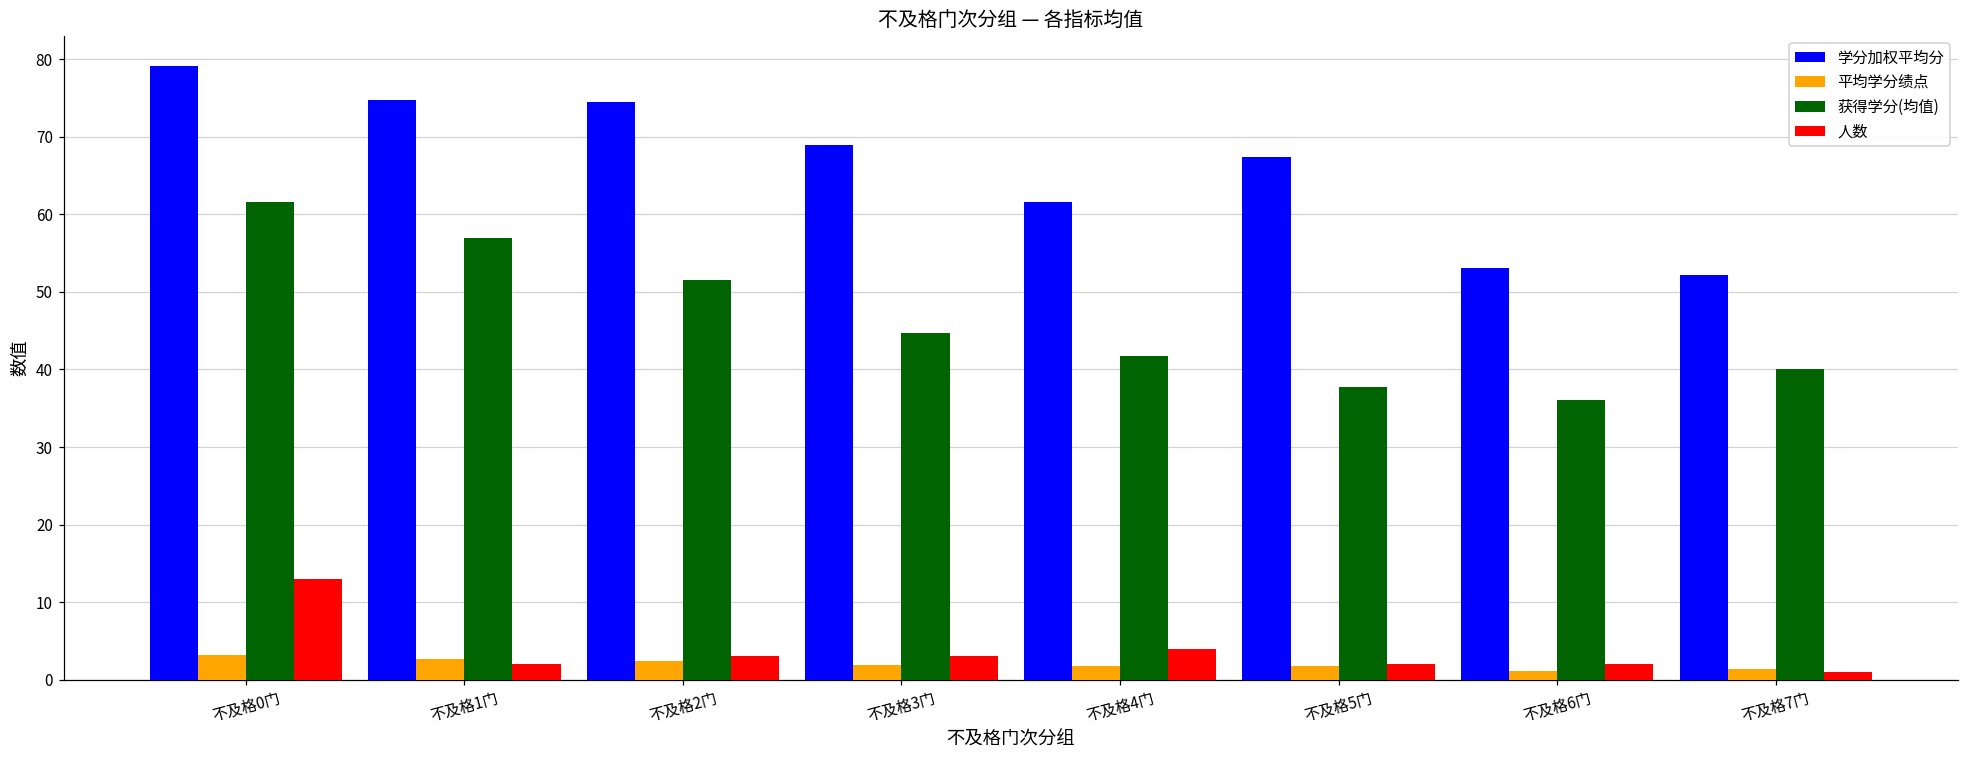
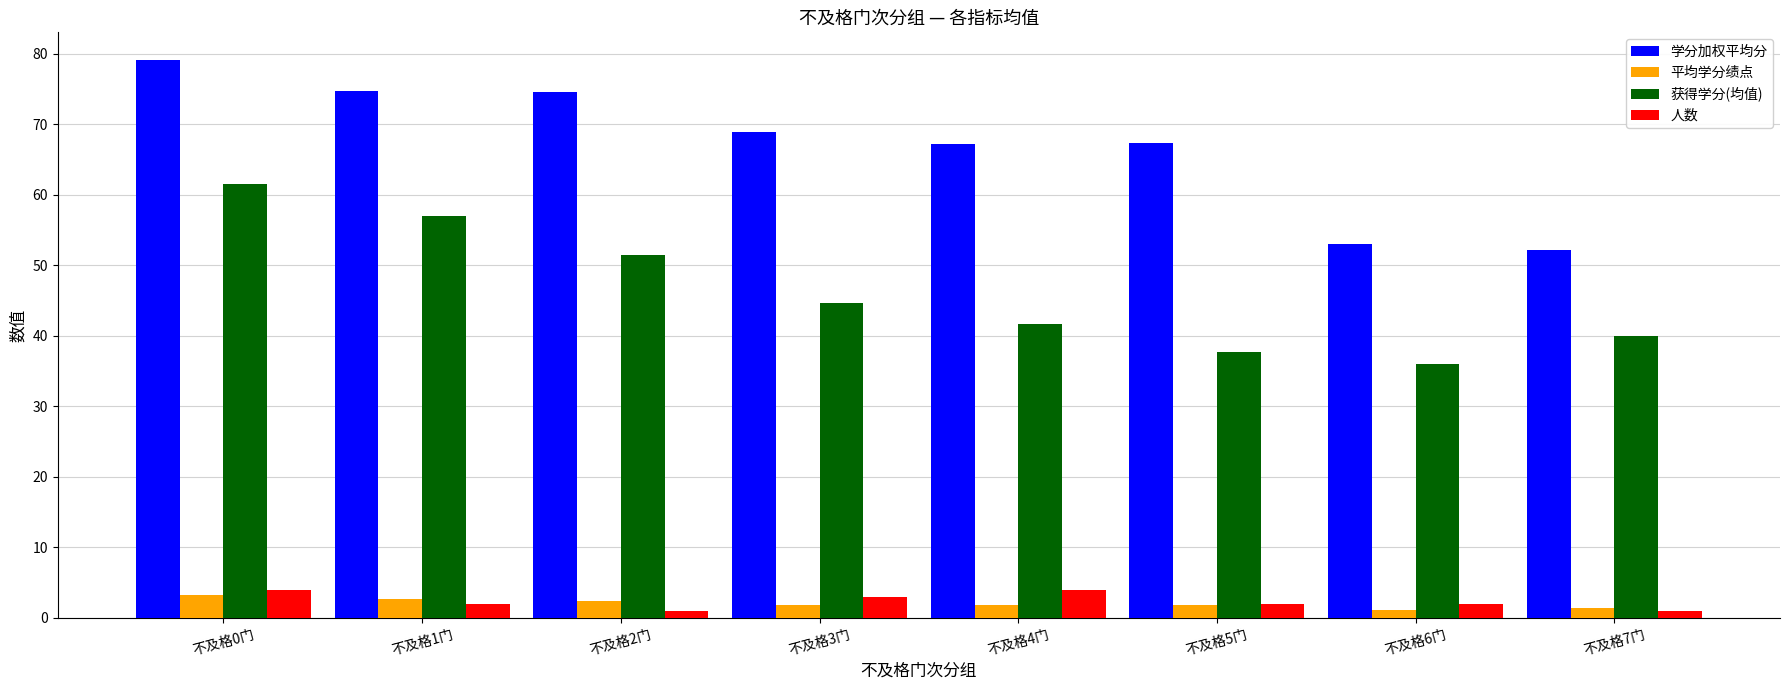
人数, 不及格0门: 13 -> 4
人数, 不及格2门: 3 -> 1
学分加权平均分, 不及格4门: 62 -> 67
